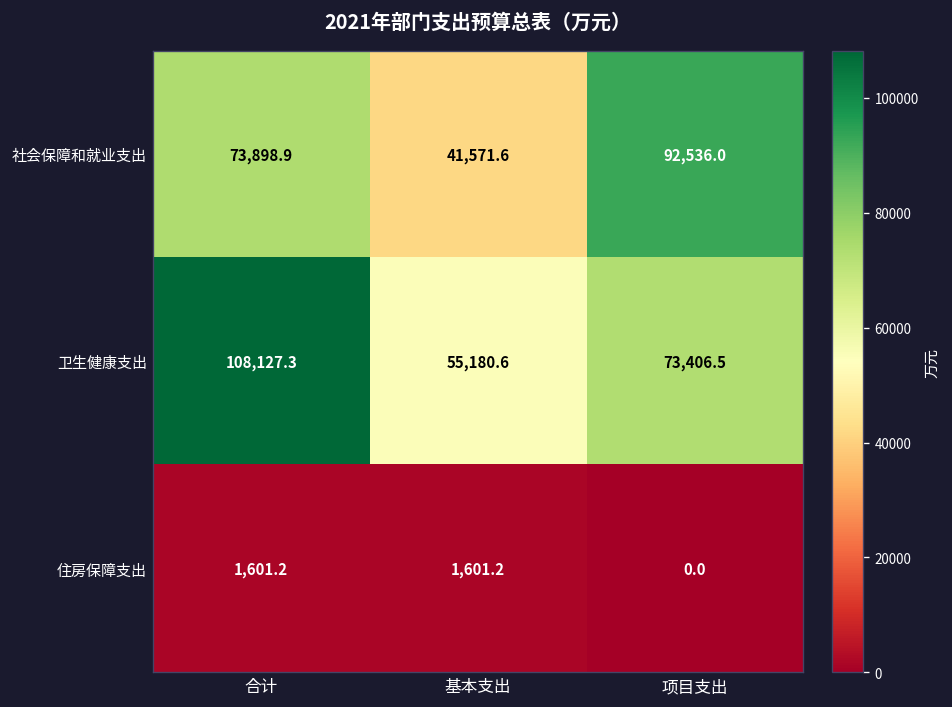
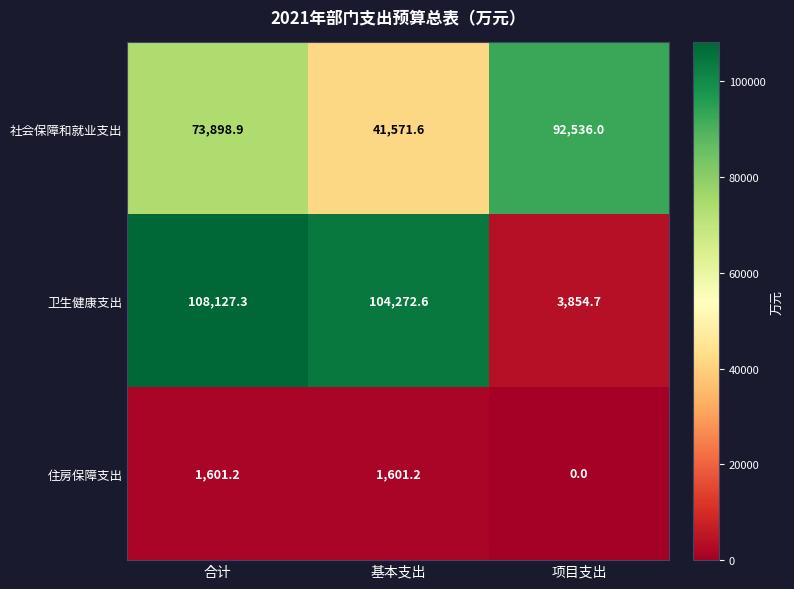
卫生健康支出, 基本支出: 55,180.6 -> 104,272.6
卫生健康支出, 项目支出: 73,406.5 -> 3,854.7
